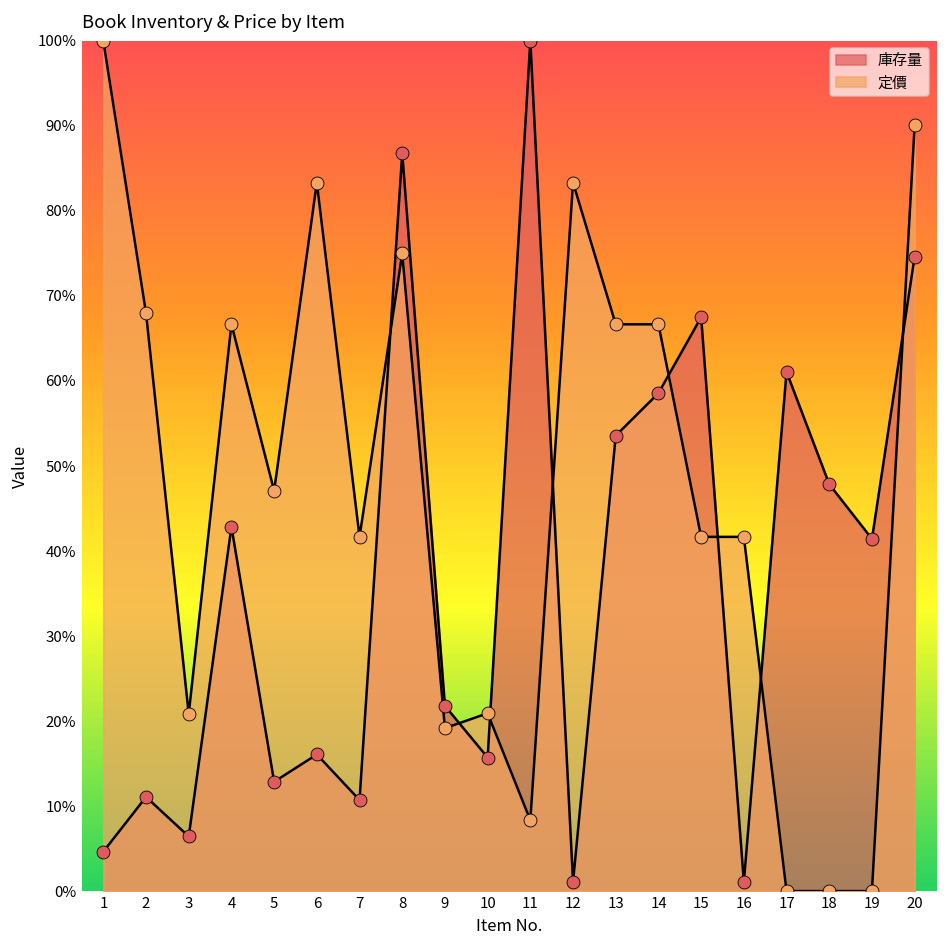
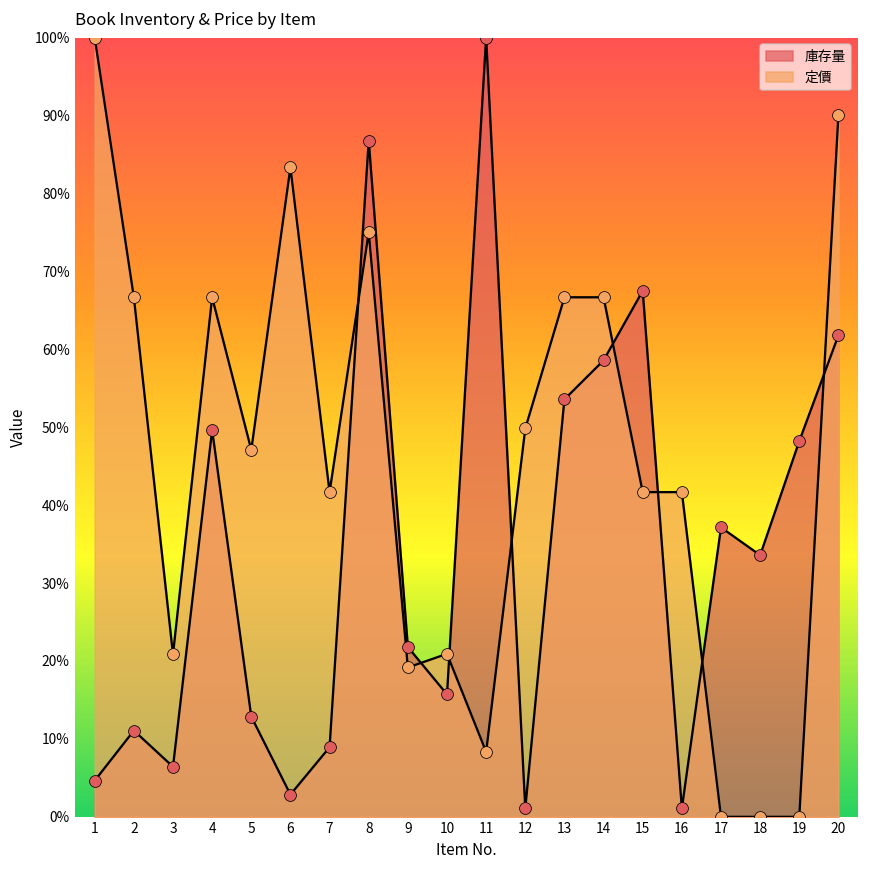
定價, 2: 68% -> 67%
庫存量, 4: 43% -> 50%
庫存量, 6: 16% -> 3%
庫存量, 7: 11% -> 9%
定價, 12: 83% -> 50%
庫存量, 17: 61% -> 37%
庫存量, 18: 48% -> 34%
庫存量, 19: 41% -> 48%
庫存量, 20: 75% -> 62%
